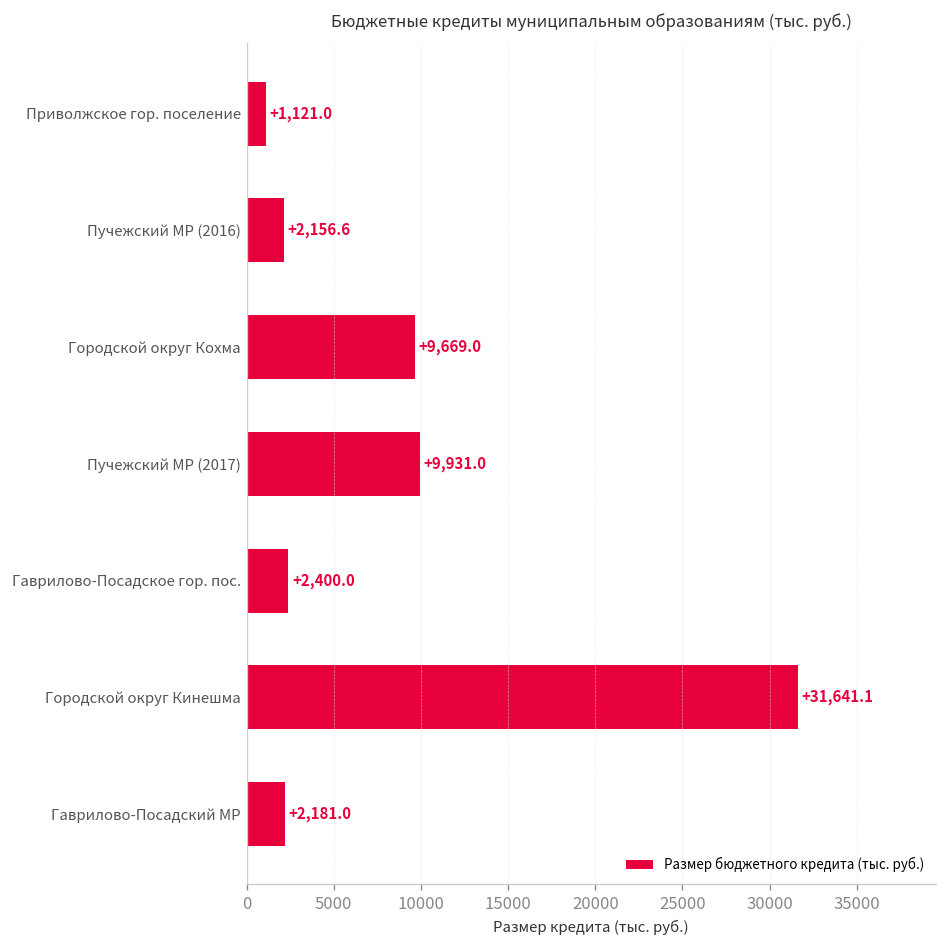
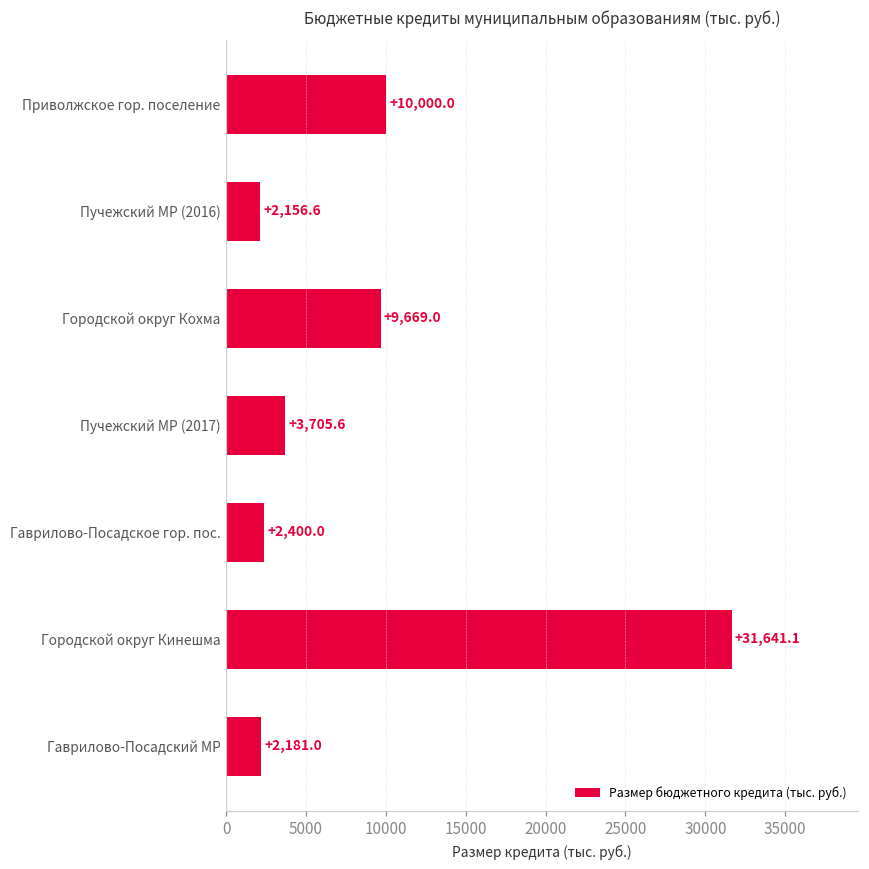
Приволжское гор. поселение: +1,121.0 -> +10,000.0
Пучежский МР (2017): +9,931.0 -> +3,705.6
